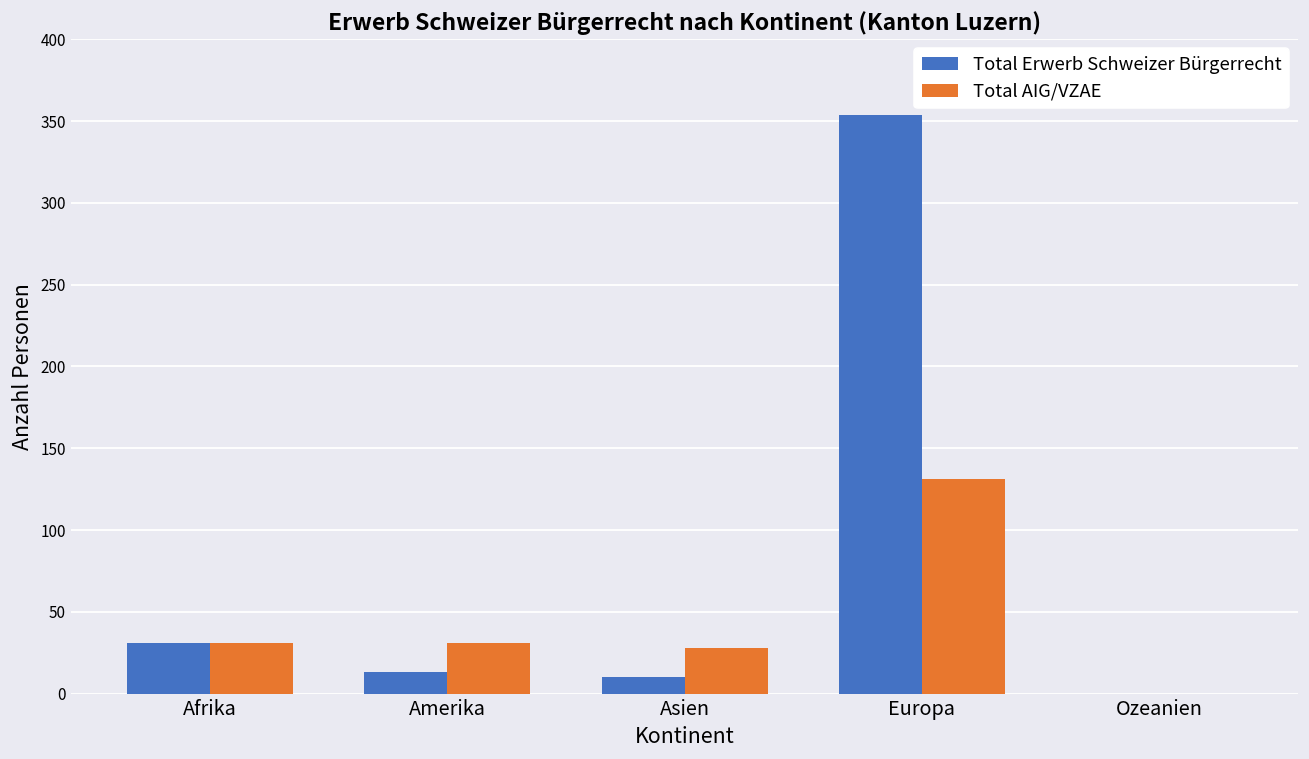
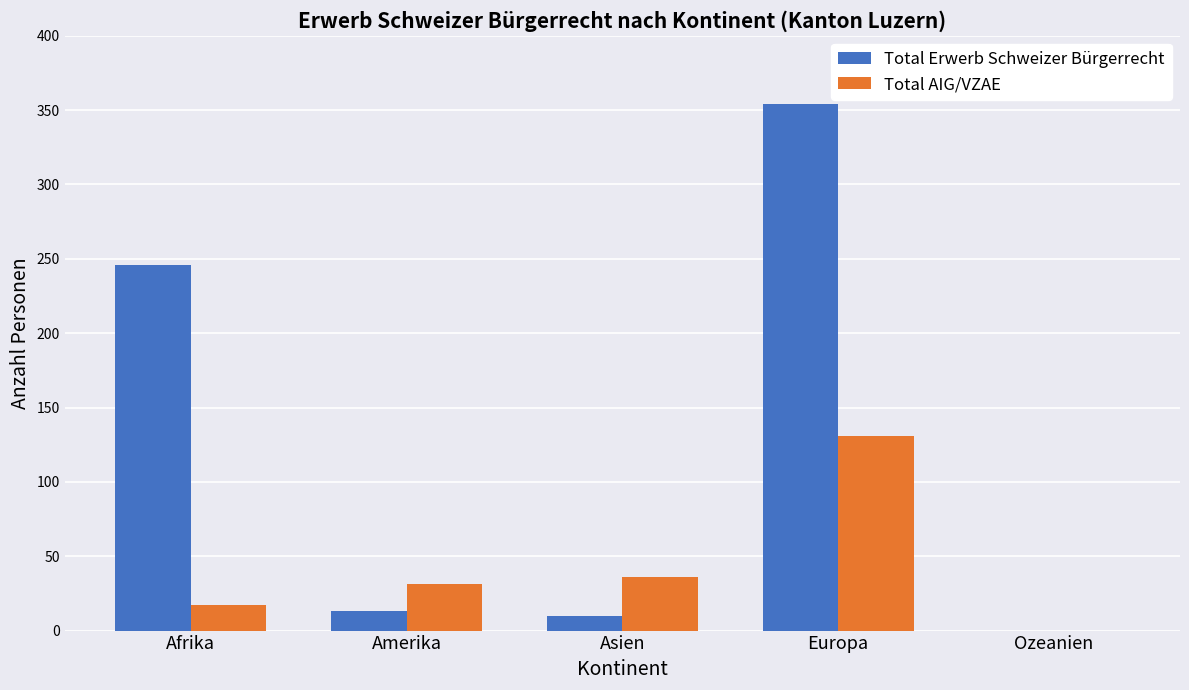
Total Erwerb Schweizer Bürgerrecht, Afrika: 31 -> 246
Total AIG/VZAE, Afrika: 31 -> 17
Total AIG/VZAE, Asien: 28 -> 36
